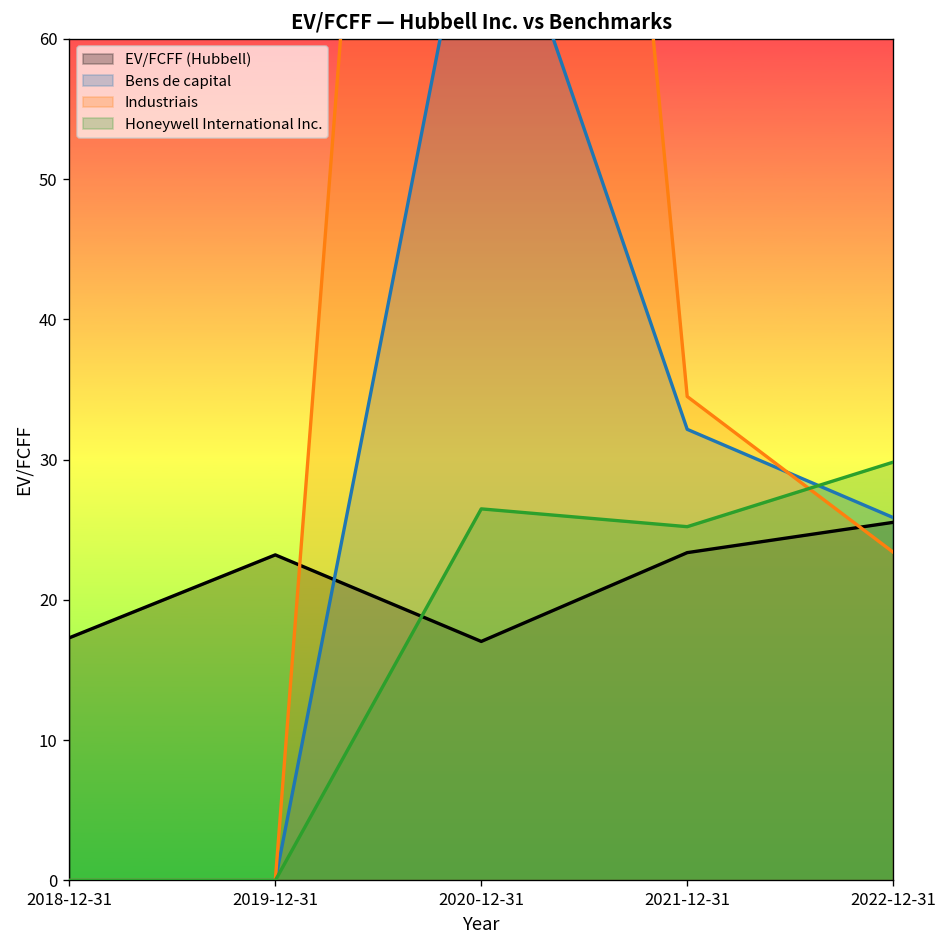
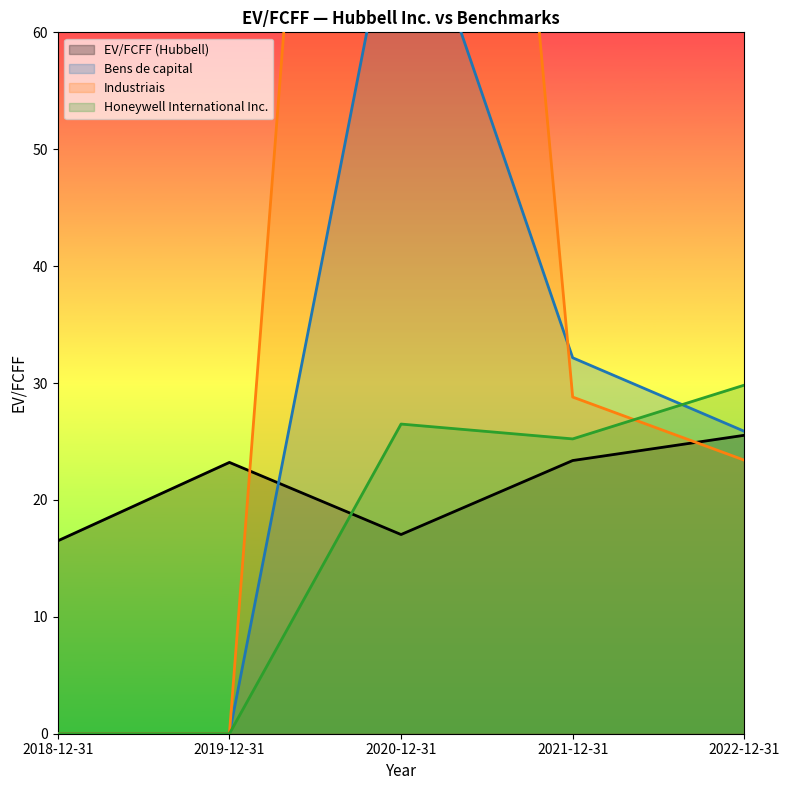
EV/FCFF (Hubbell), 2018-12-31: 17.3 -> 16.5
Industriais, 2021-12-31: 34.5 -> 28.8
